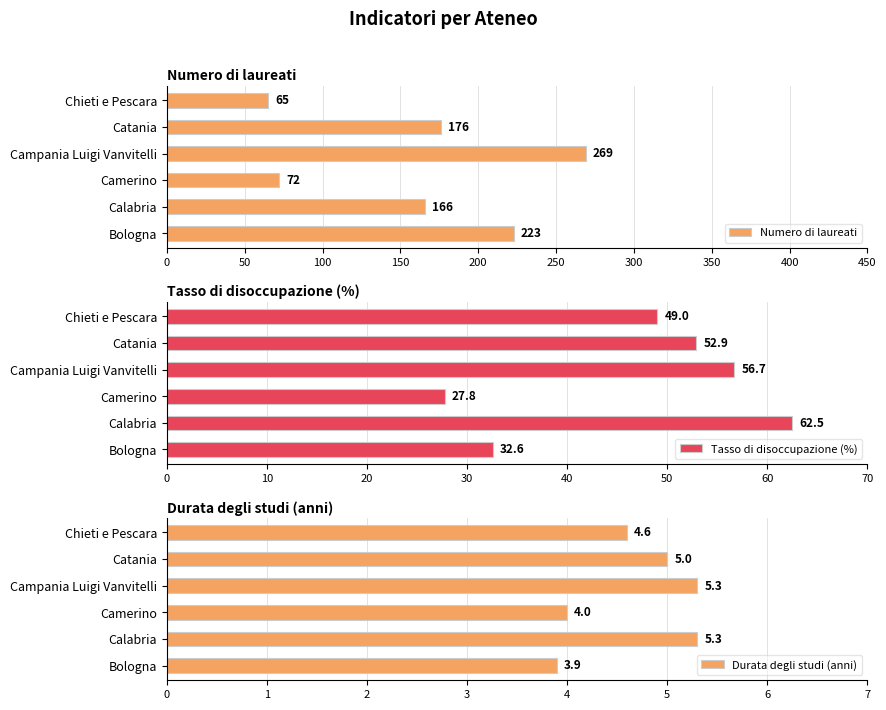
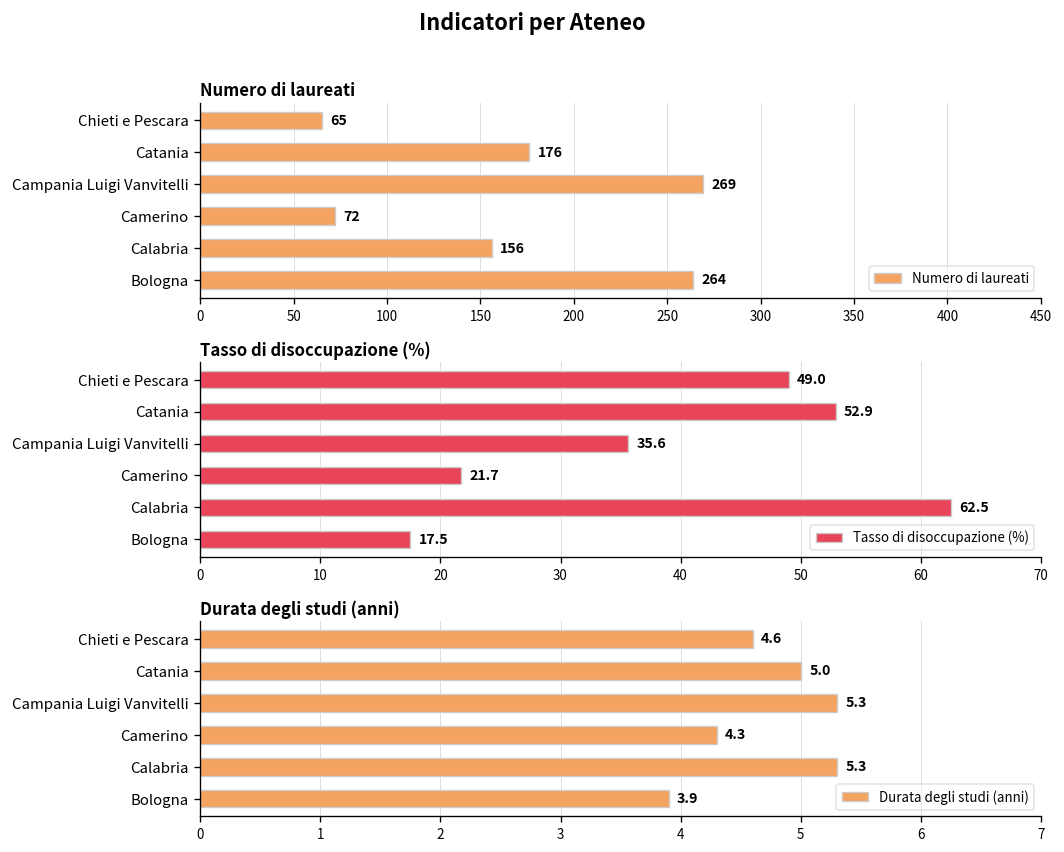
Numero di laureati, Calabria: 166 -> 156
Numero di laureati, Bologna: 223 -> 264
Tasso di disoccupazione (%), Campania Luigi Vanvitelli: 56.7 -> 35.6
Tasso di disoccupazione (%), Camerino: 27.8 -> 21.7
Tasso di disoccupazione (%), Bologna: 32.6 -> 17.5
Durata degli studi (anni), Camerino: 4.0 -> 4.3
